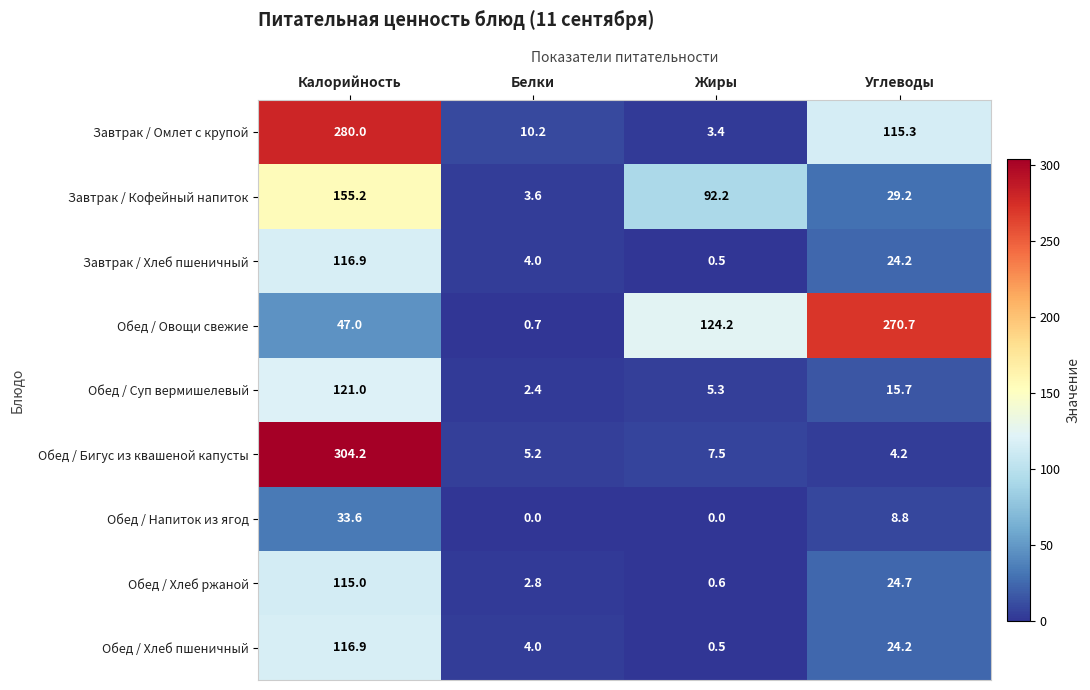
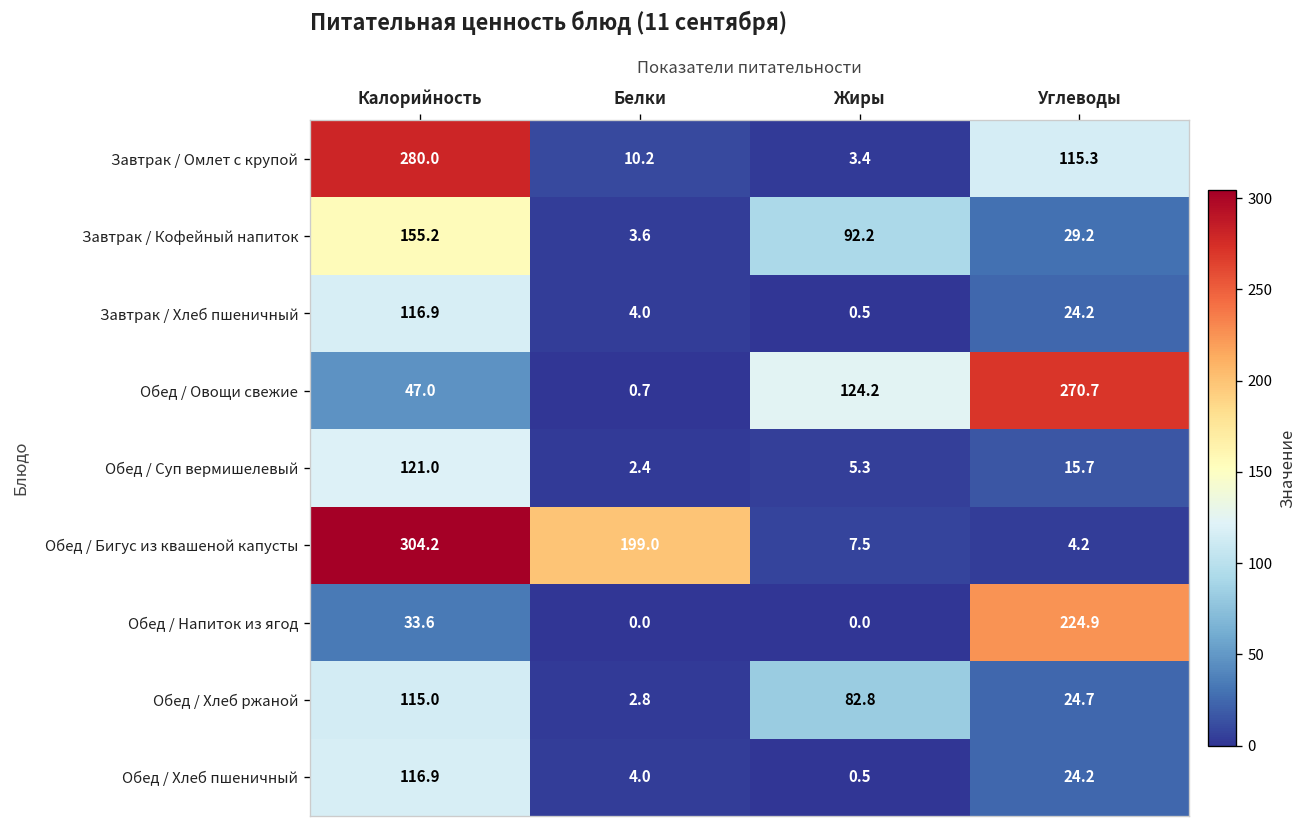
Обед / Бигус из квашеной капусты, Белки: 5.2 -> 199.0
Обед / Напиток из ягод, Углеводы: 8.8 -> 224.9
Обед / Хлеб ржаной, Жиры: 0.6 -> 82.8
